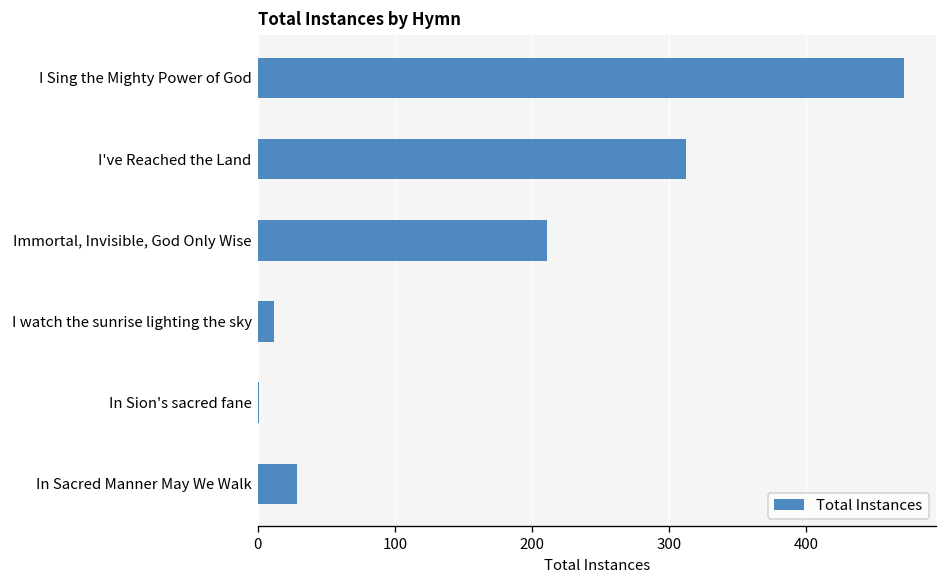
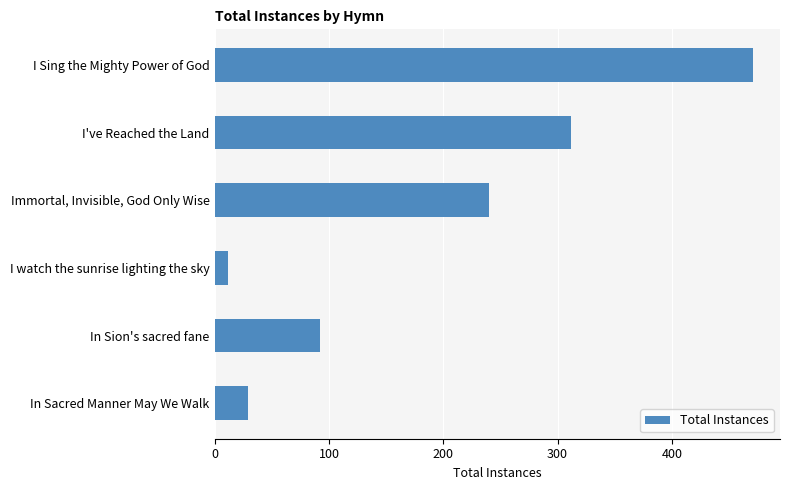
Immortal, Invisible, God Only Wise: 211 -> 240
In Sion's sacred fane: 1 -> 92
